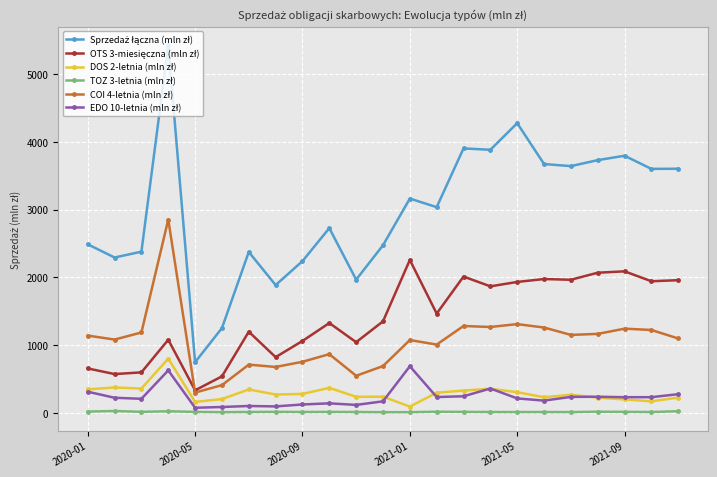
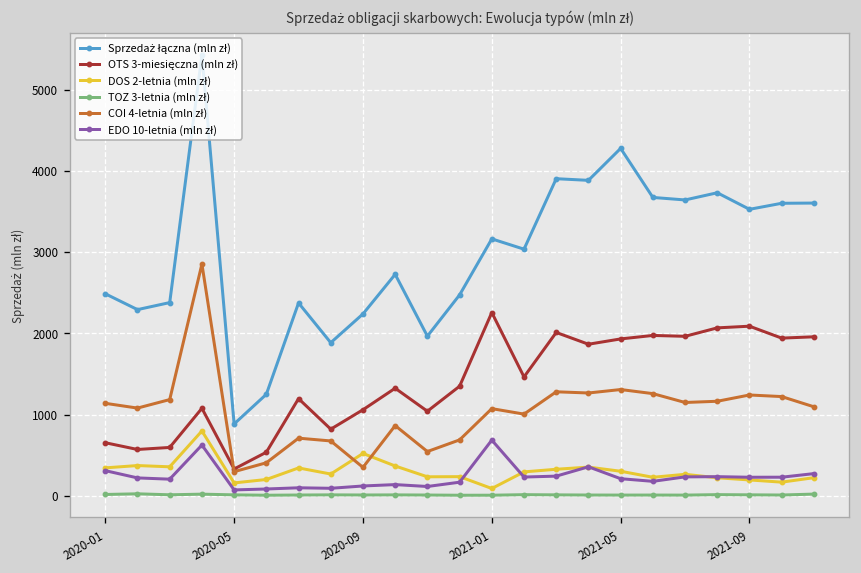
Sprzedaż łączna (mln zł), 2020-05: 700 -> 900
DOS 2-letnia (mln zł), 2020-09: 300 -> 500
COI 4-letnia (mln zł), 2020-09: 800 -> 400
Sprzedaż łączna (mln zł), 2021-09: 3800 -> 3500
